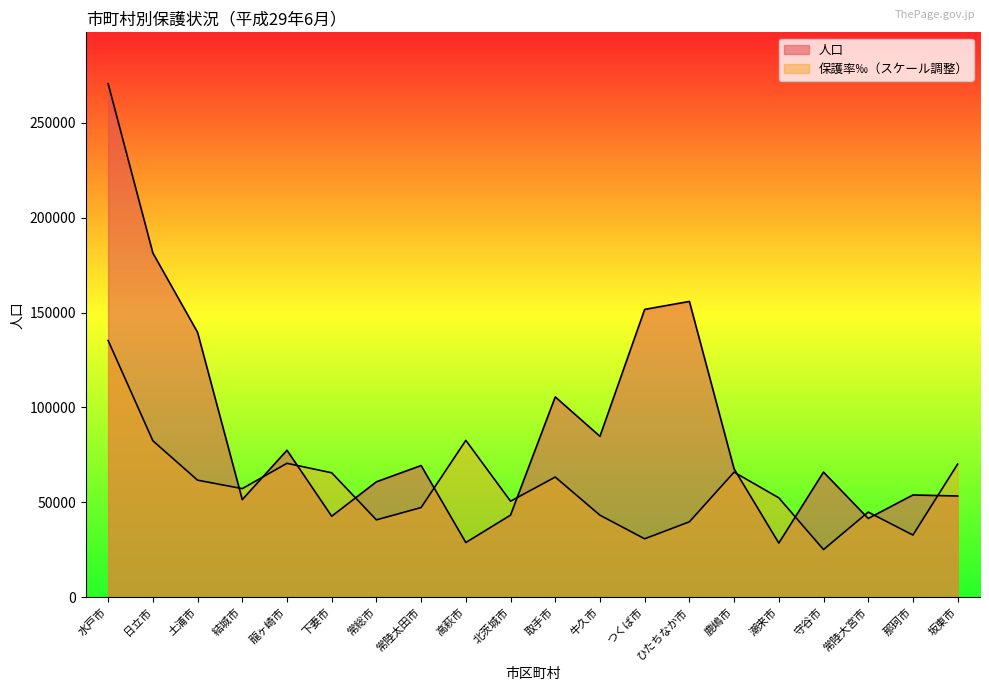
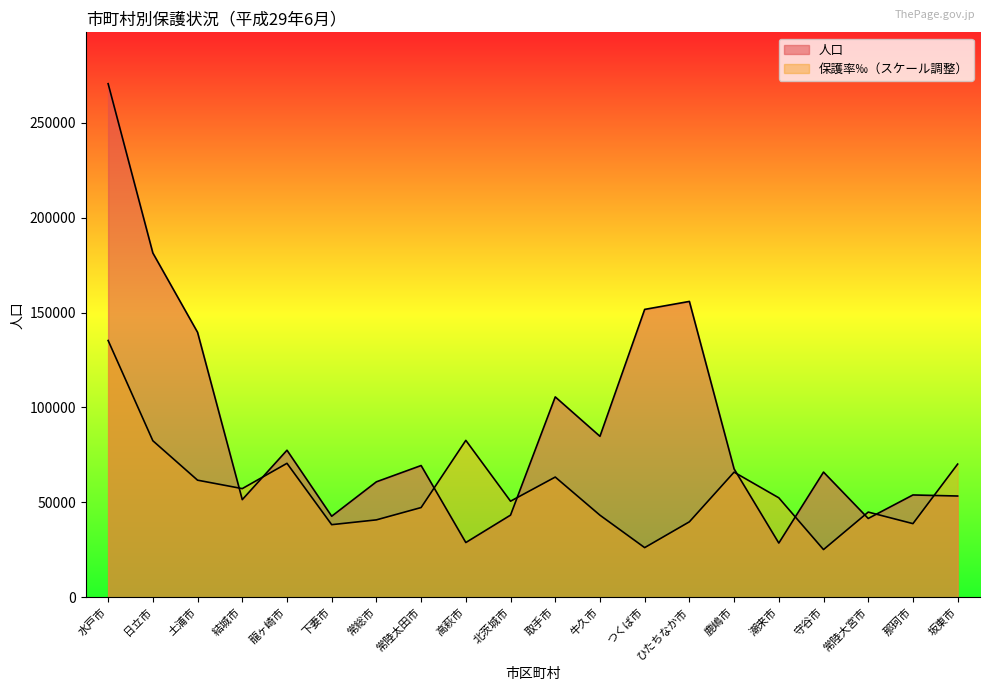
保護率‰（スケール調整）, 下妻市: 66000 -> 38000
保護率‰（スケール調整）, つくば市: 31000 -> 26000
保護率‰（スケール調整）, 那珂市: 33000 -> 39000
